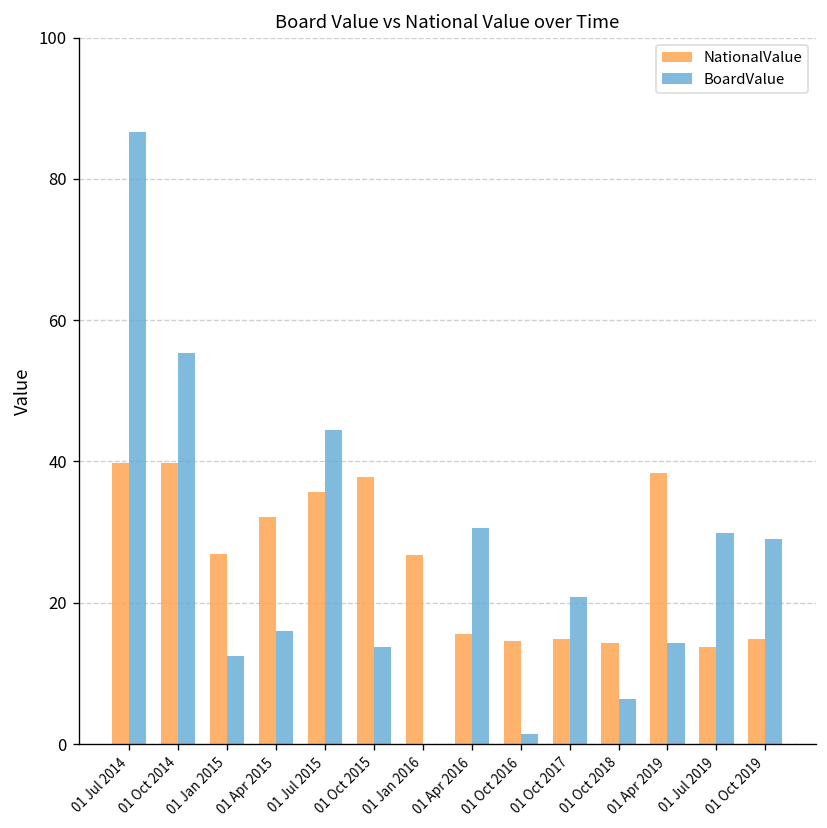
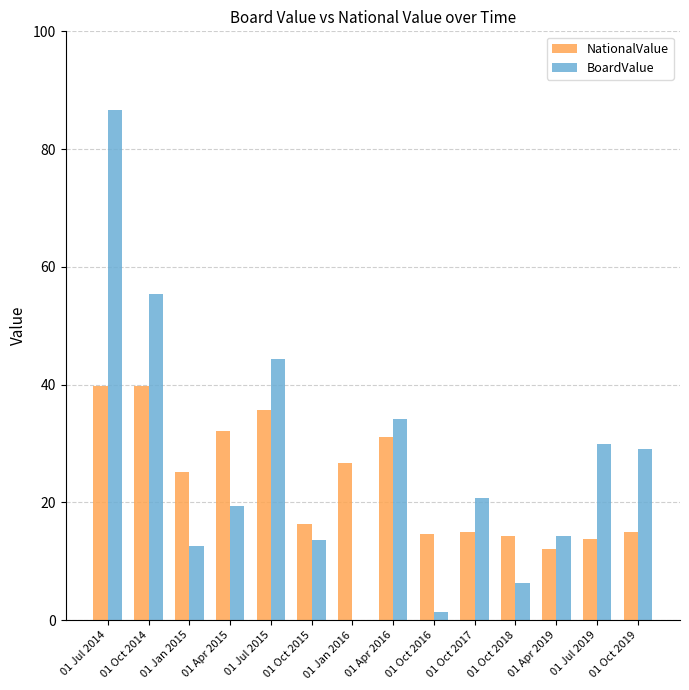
NationalValue, 01 Jan 2015: 27 -> 25
BoardValue, 01 Apr 2015: 16 -> 19
NationalValue, 01 Oct 2015: 38 -> 16
NationalValue, 01 Apr 2016: 16 -> 31
BoardValue, 01 Apr 2016: 31 -> 34
NationalValue, 01 Apr 2019: 38 -> 12
